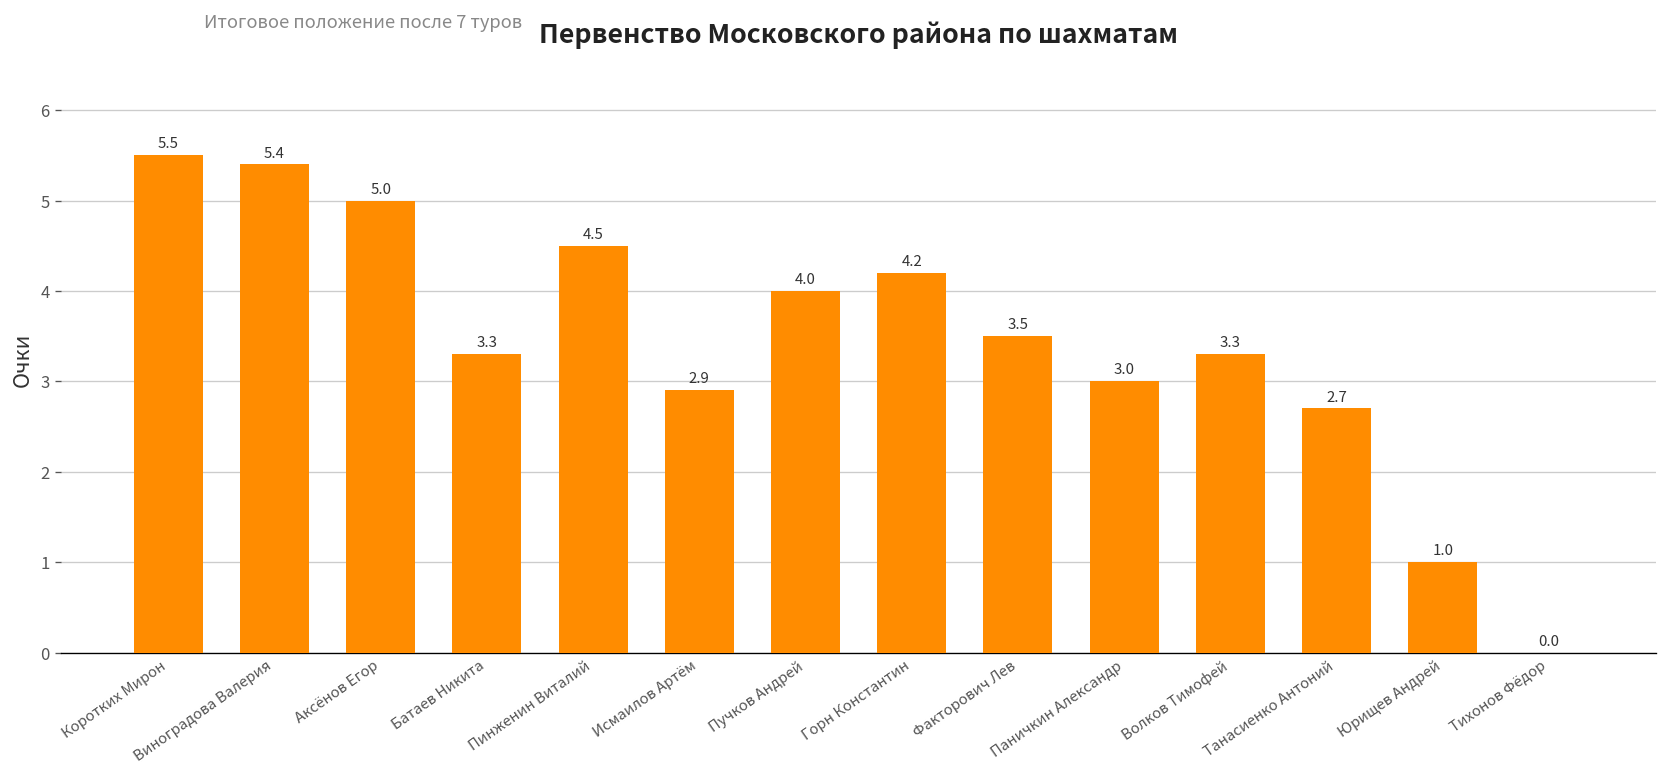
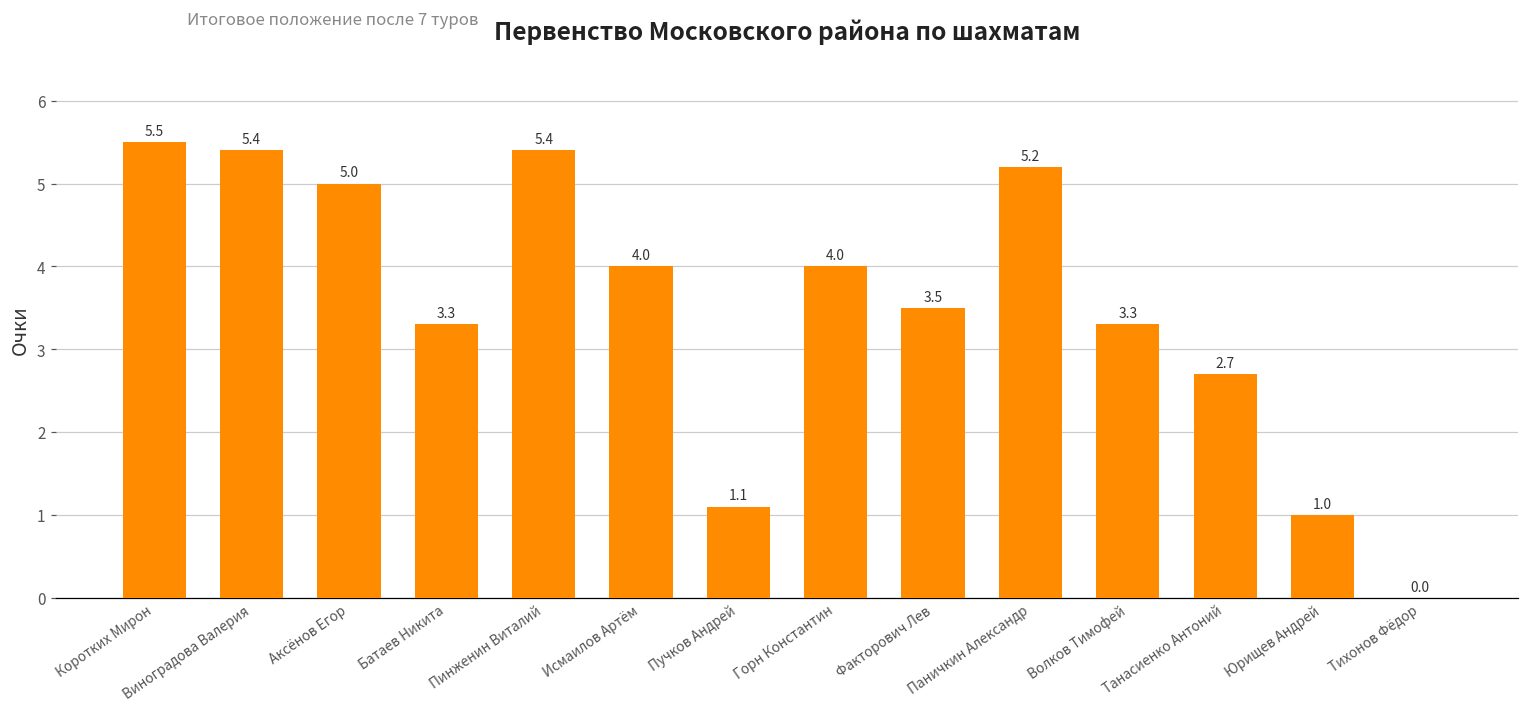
Пинженин Виталий: 4.5 -> 5.4
Исмаилов Артём: 2.9 -> 4.0
Пучков Андрей: 4.0 -> 1.1
Горн Константин: 4.2 -> 4.0
Паничкин Александр: 3.0 -> 5.2
